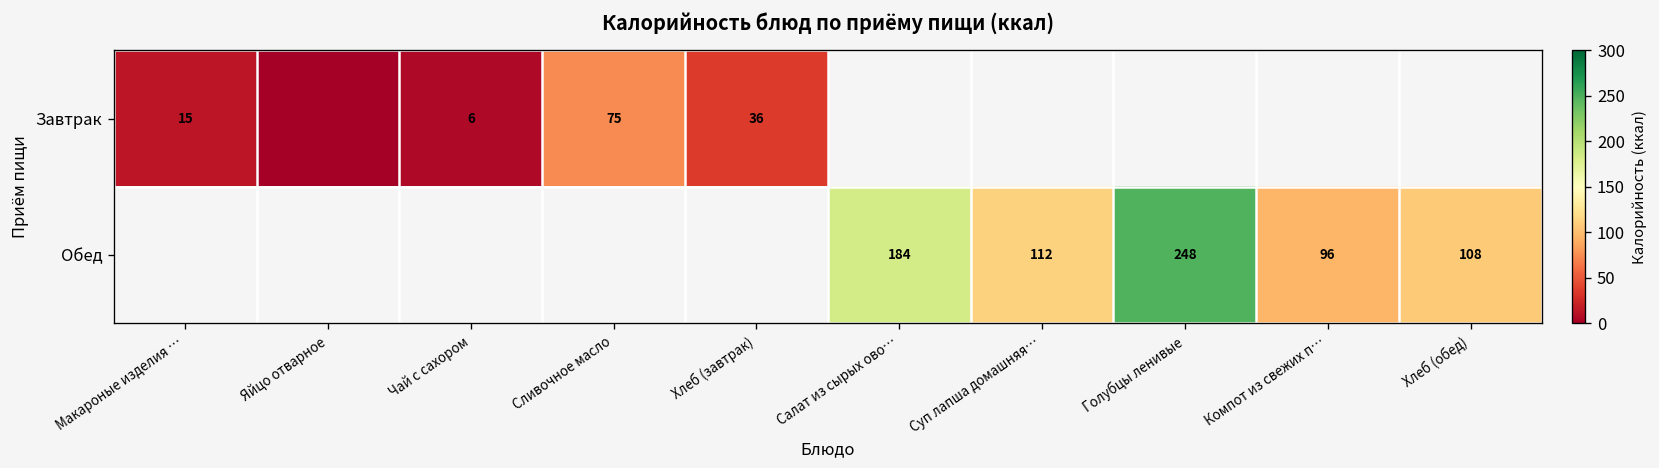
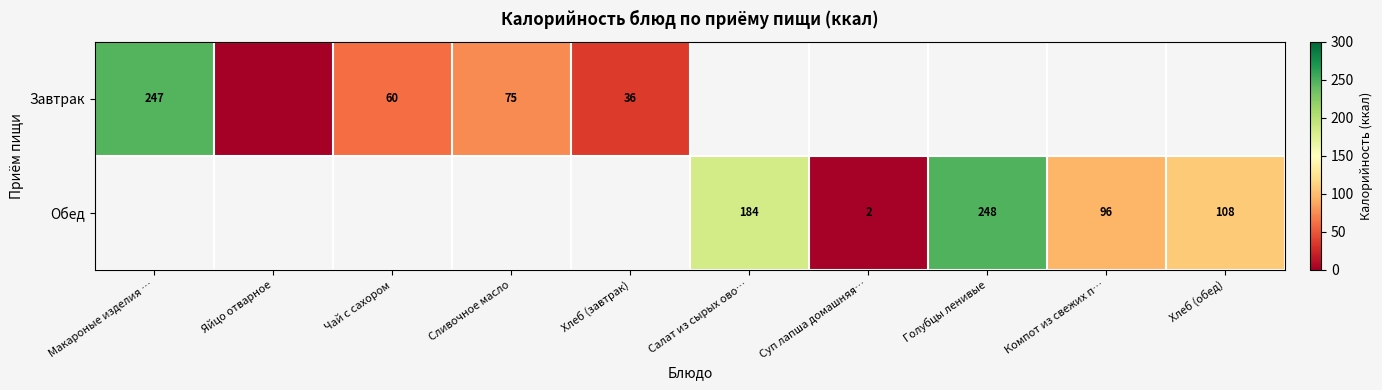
Завтрак, Макароные изделия …: 15 -> 247
Завтрак, Чай с сахором: 6 -> 60
Обед, Суп лапша домашняя…: 112 -> 2
